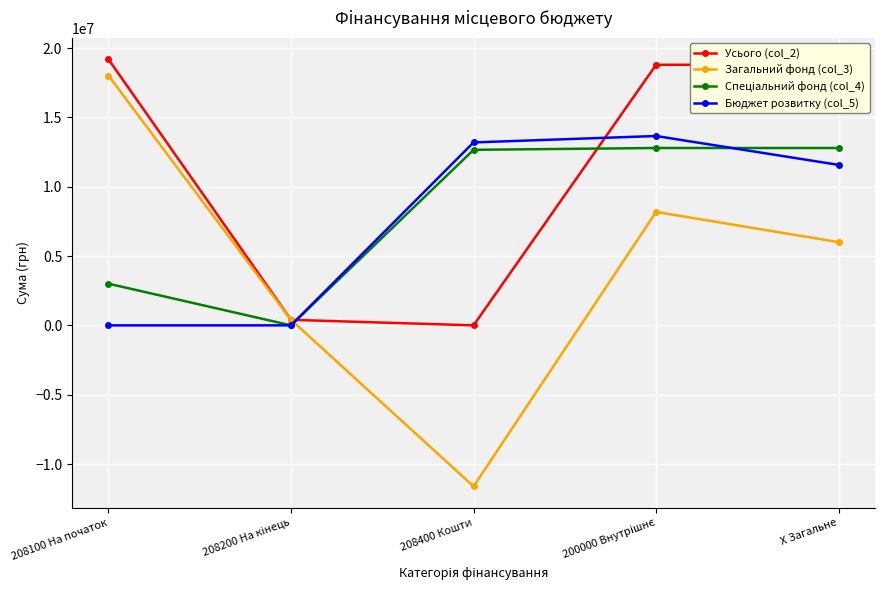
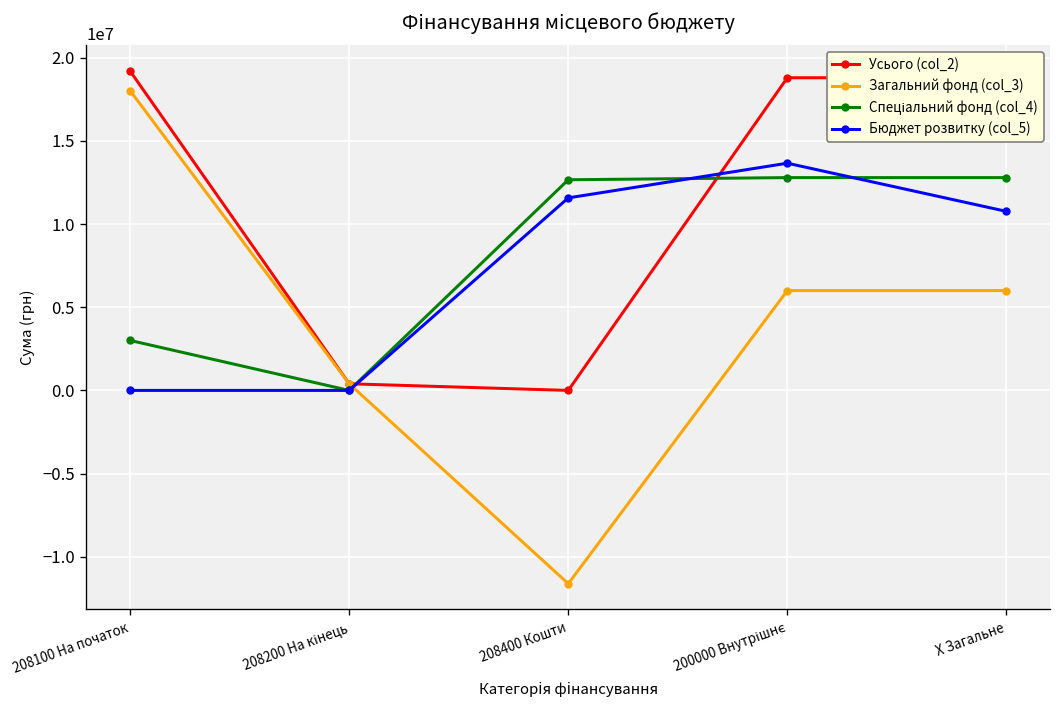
Бюджет розвитку (col_5), 208400 Кошти: 13200000 -> 11600000
Загальний фонд (col_3), 200000 Внутрішнє: 8200000 -> 6000000
Бюджет розвитку (col_5), X Загальне: 11600000 -> 10800000
